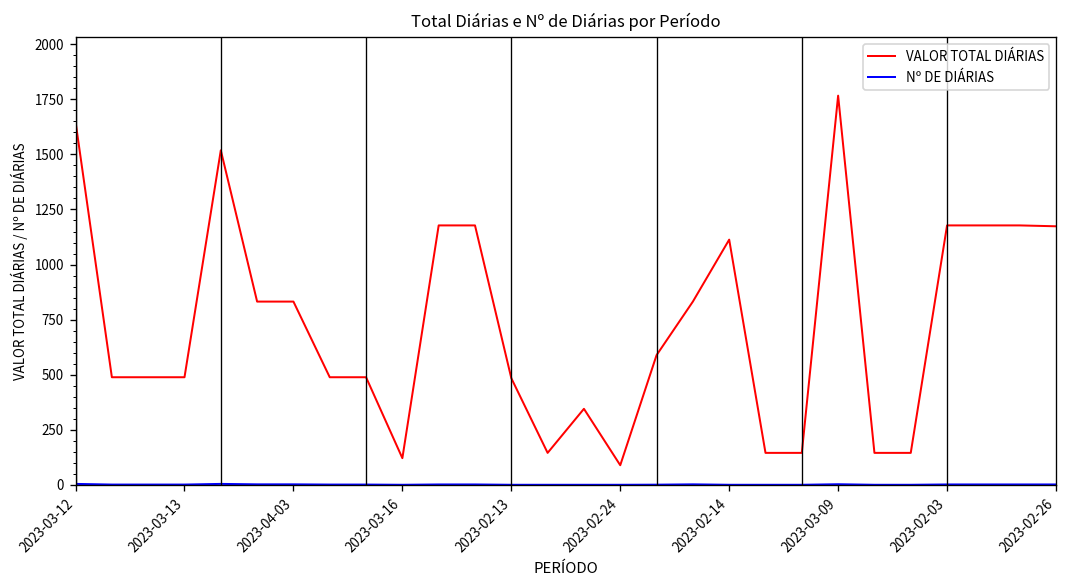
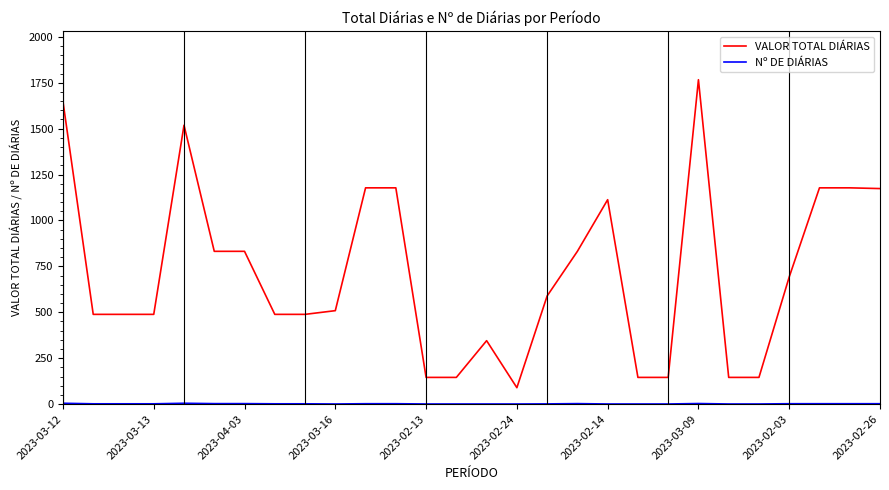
VALOR TOTAL DIÁRIAS, 2023-03-16: 120 -> 510
VALOR TOTAL DIÁRIAS, 2023-02-13: 480 -> 150
VALOR TOTAL DIÁRIAS, 2023-02-03: 1180 -> 690
